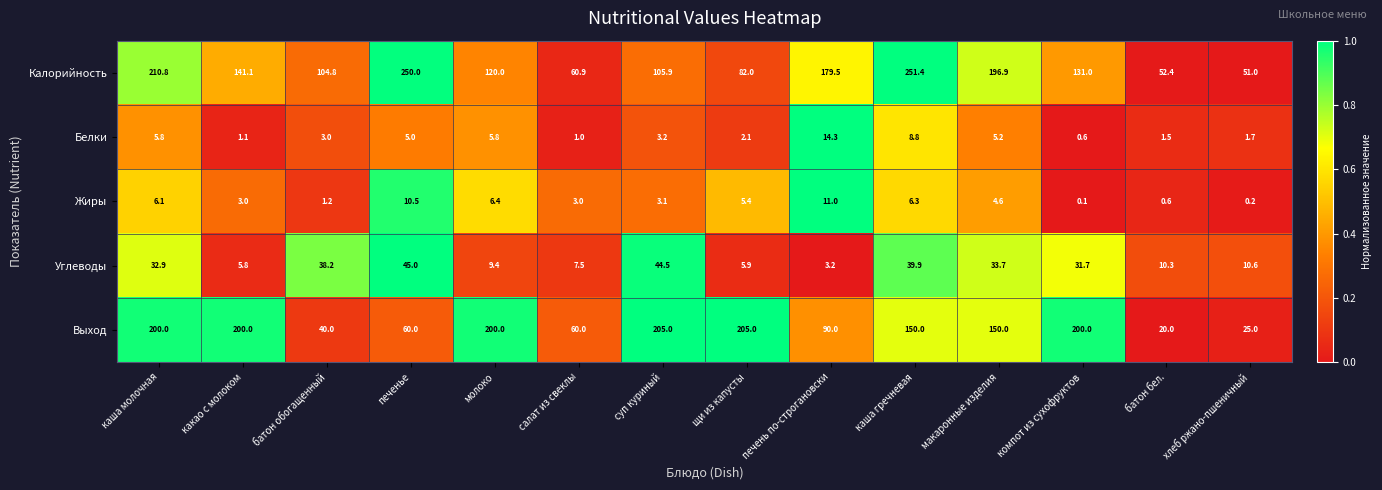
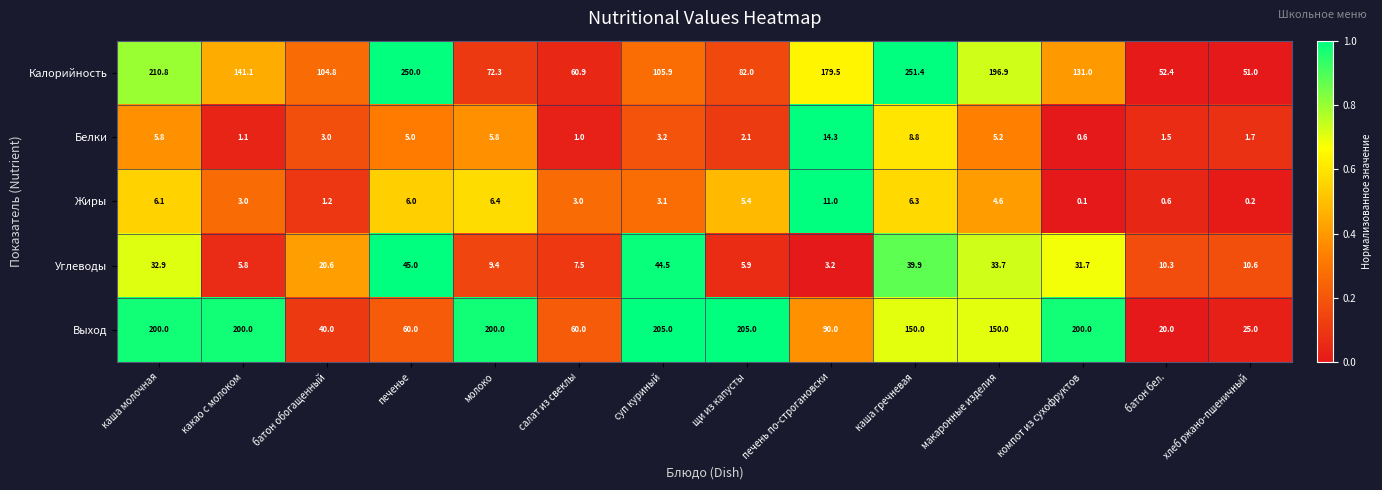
Калорийность, молоко: 120.0 -> 72.3
Жиры, печенье: 10.5 -> 6.0
Углеводы, батон обогащенный: 38.2 -> 20.6
